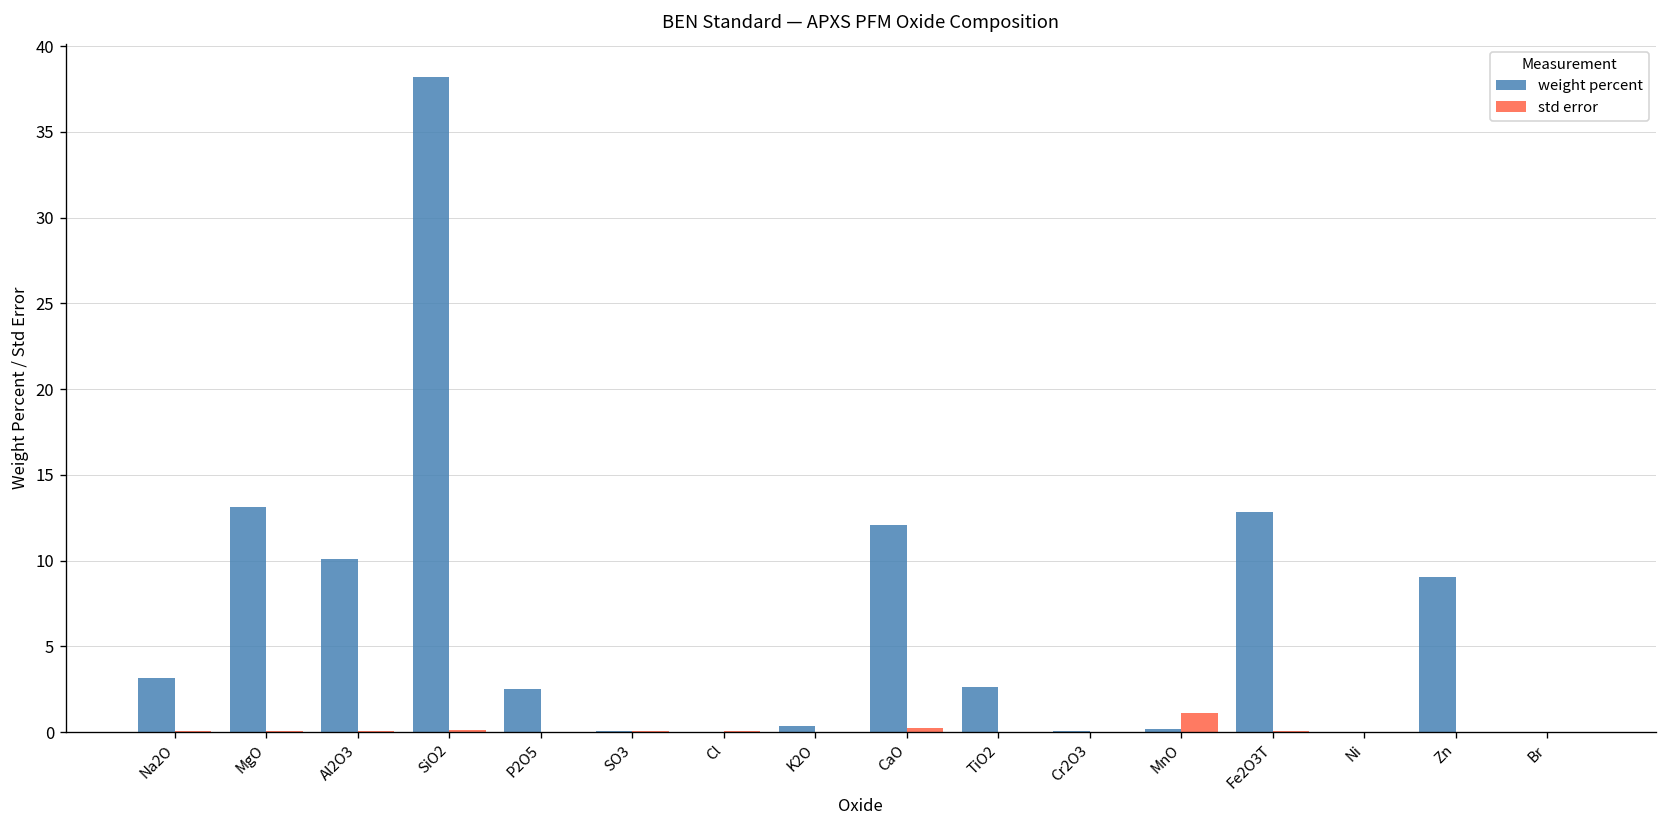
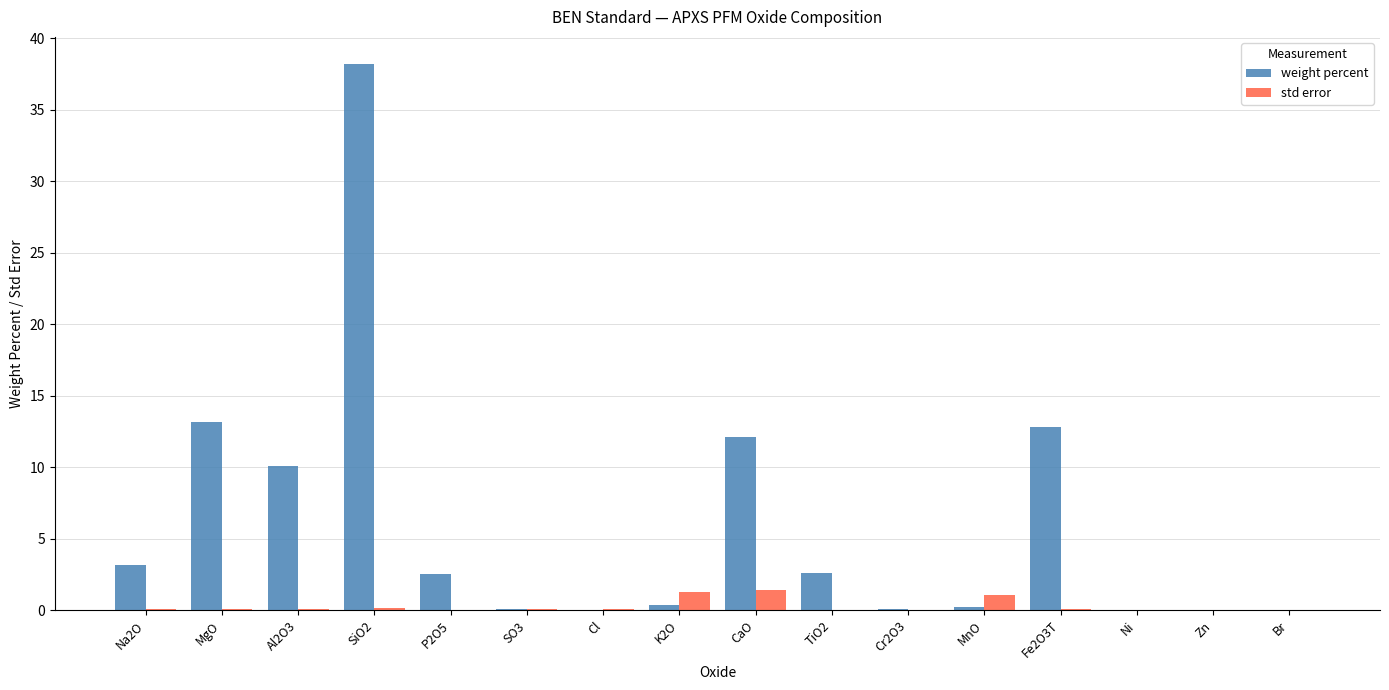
std error, K2O: 0.0 -> 1.3
std error, CaO: 0.2 -> 1.4
weight percent, Zn: 9.1 -> 0.0
